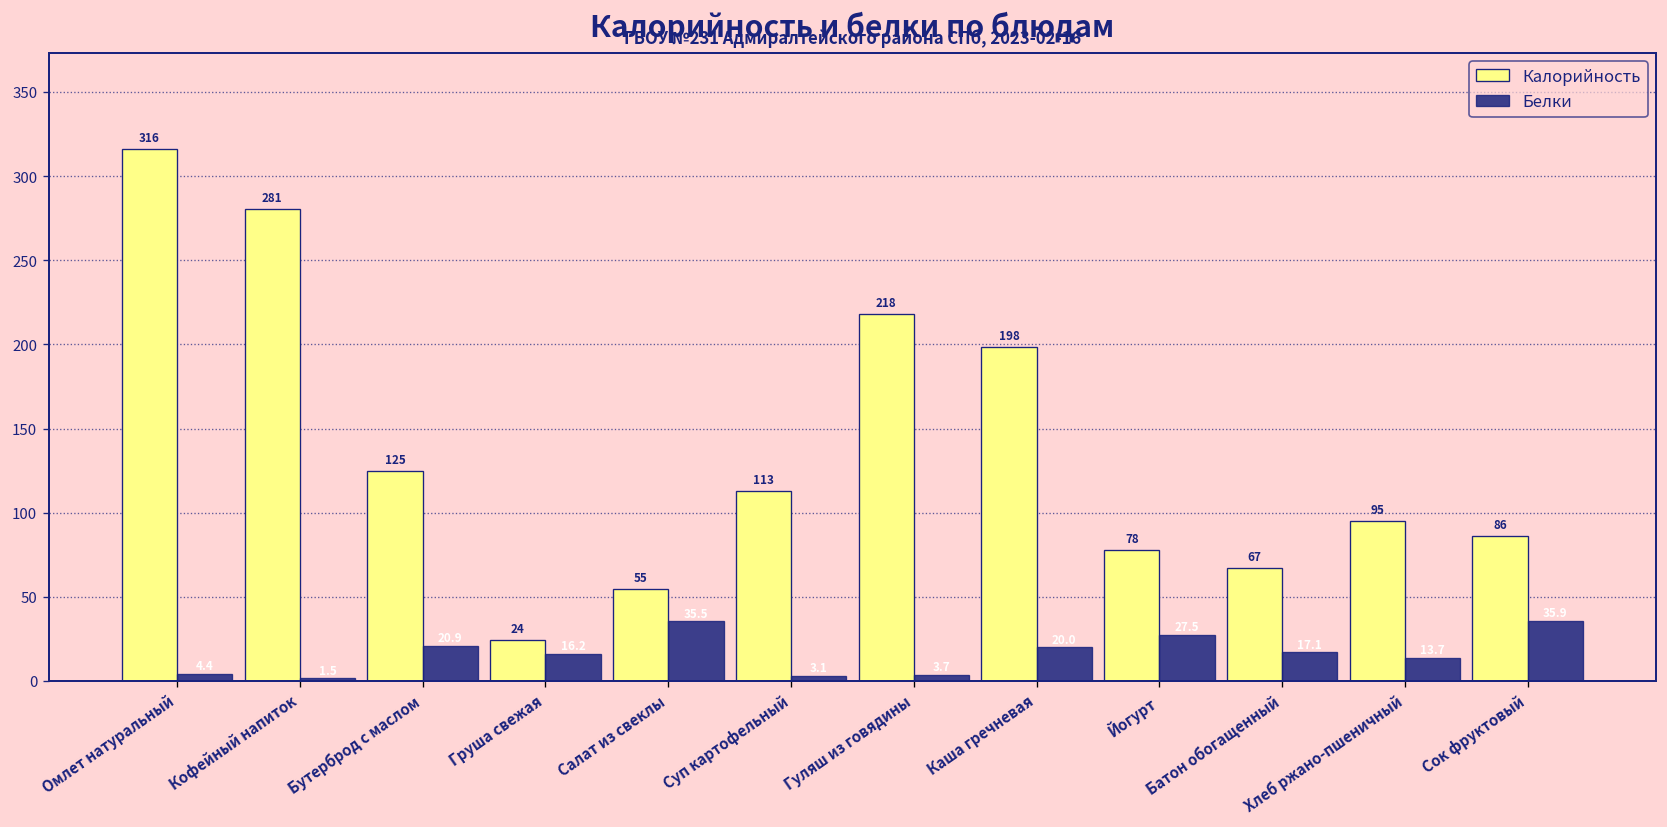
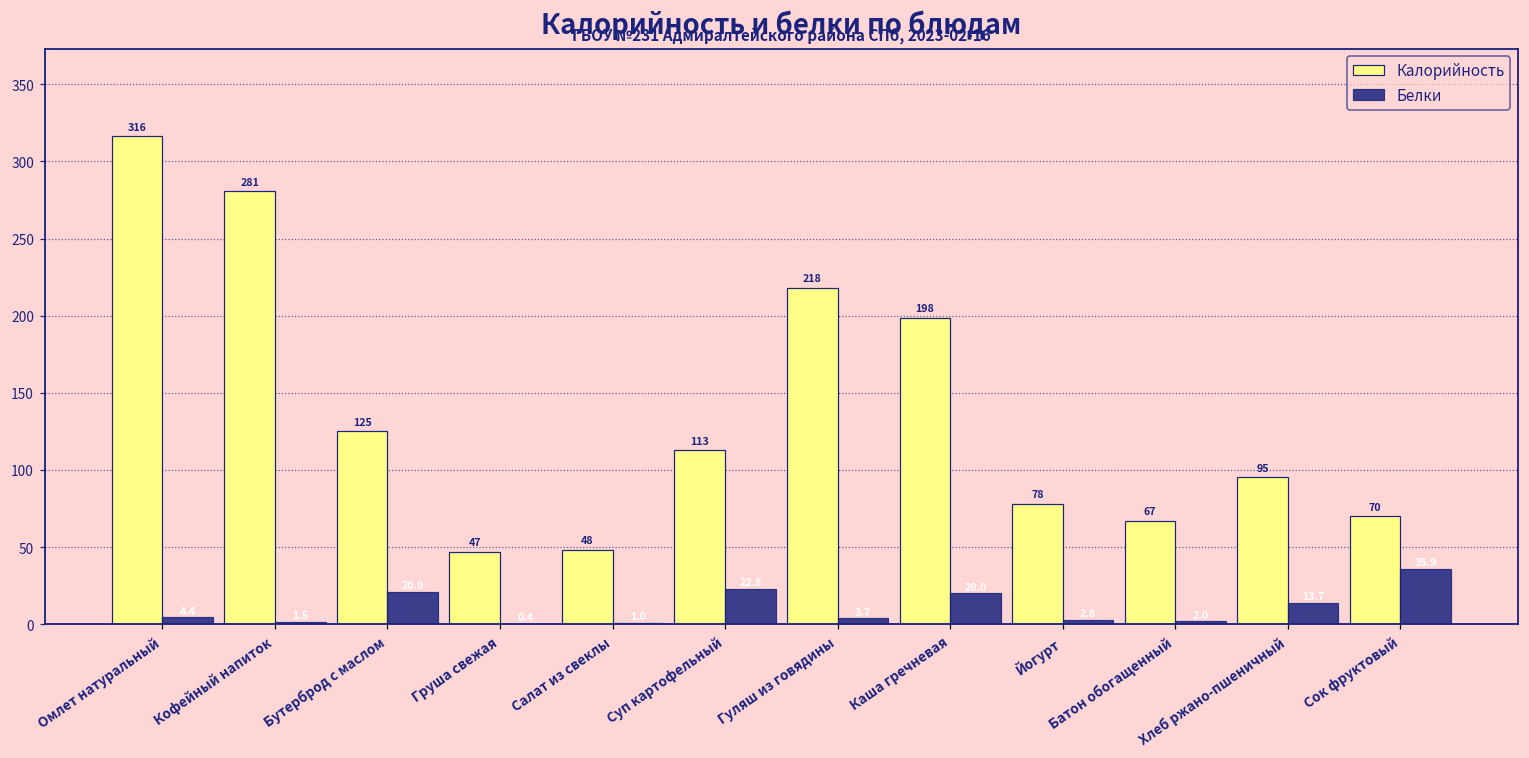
Калорийность, Груша свежая: 24 -> 47
Белки, Груша свежая: 16 -> 0
Калорийность, Салат из свеклы: 55 -> 48
Белки, Салат из свеклы: 36 -> 1
Белки, Суп картофельный: 3 -> 23
Белки, Йогурт: 28 -> 3
Белки, Батон обогащенный: 17 -> 2
Калорийность, Сок фруктовый: 86 -> 70
